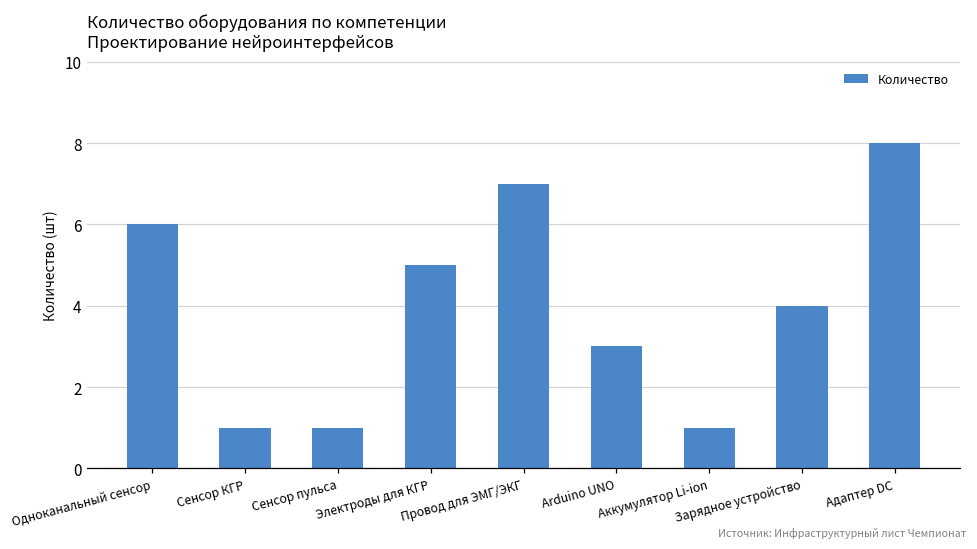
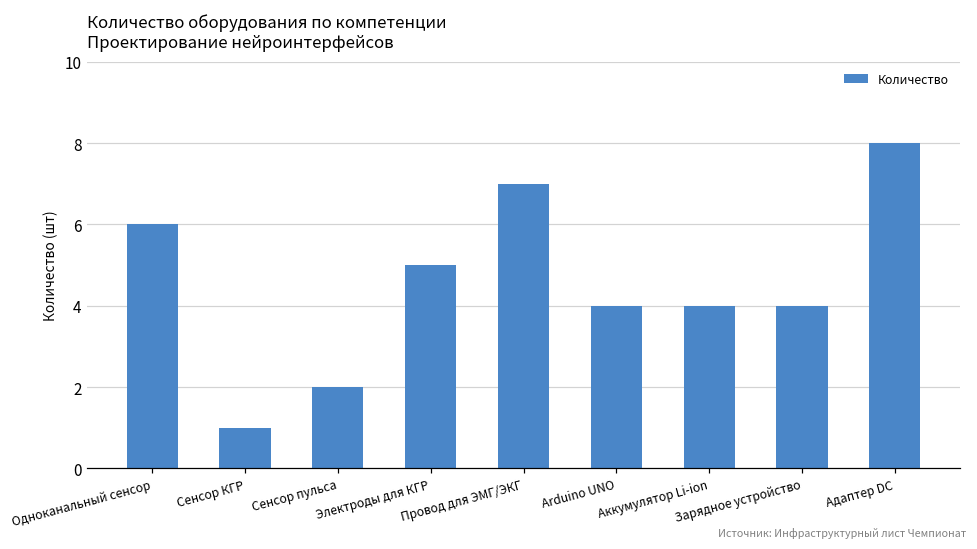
Сенсор пульса: 1 -> 2
Arduino UNO: 3 -> 4
Аккумулятор Li-ion: 1 -> 4
